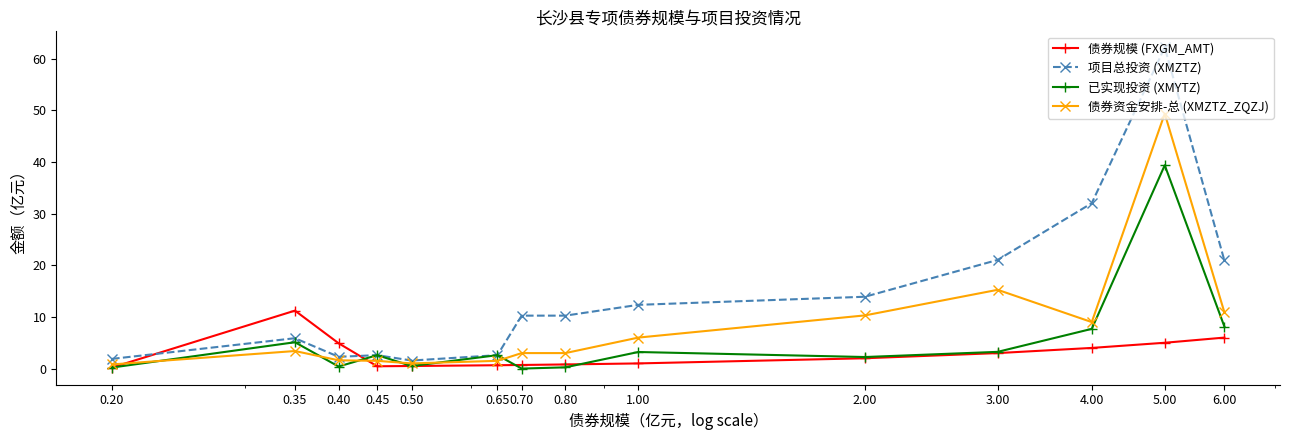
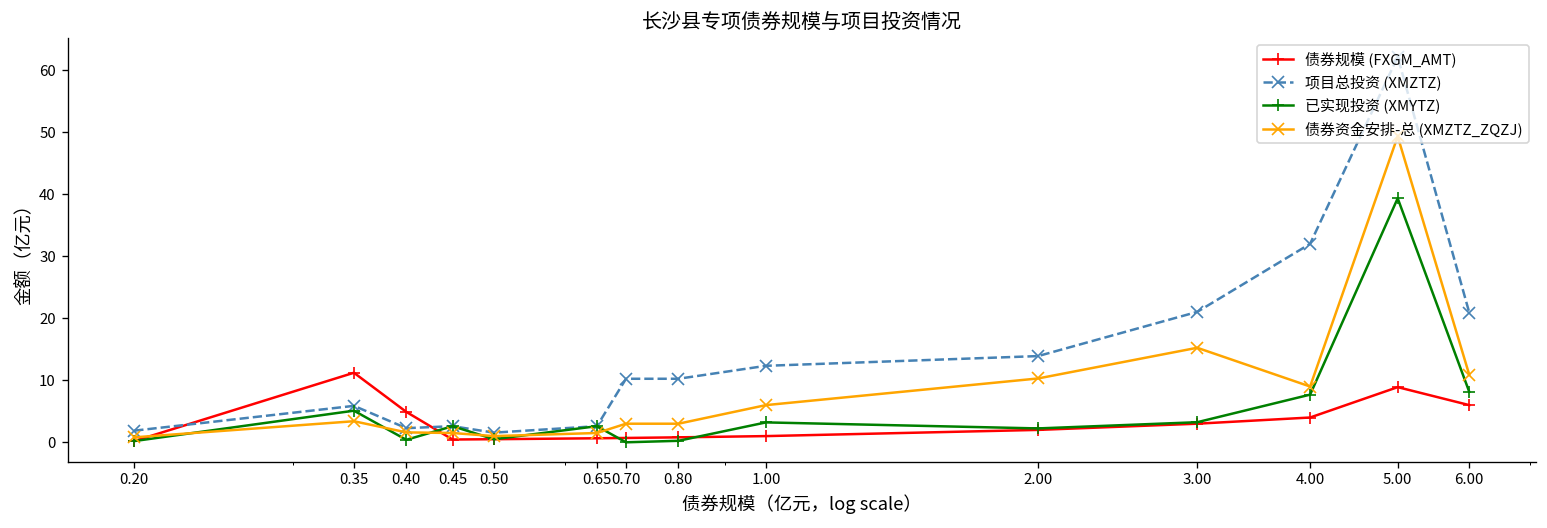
债券规模 (FXGM_AMT), 5.00: 5 -> 9
